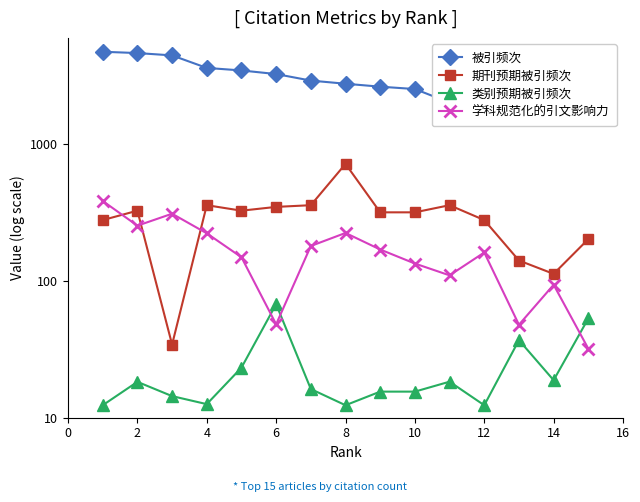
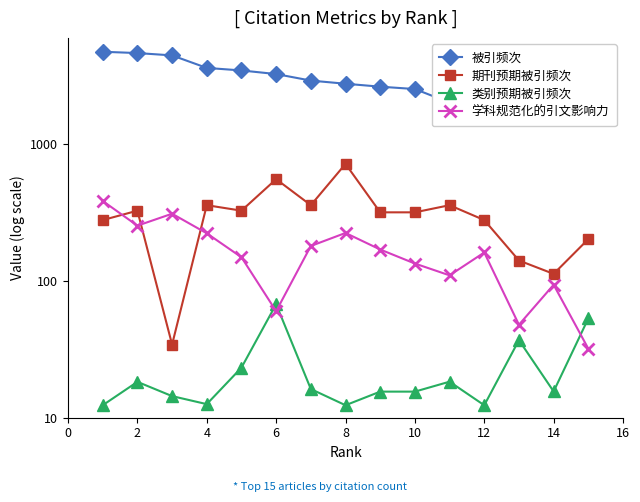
期刊预期被引频次, 6: 350 -> 560
学科规范化的引文影响力, 6: 48 -> 60
类别预期被引频次, 14: 19 -> 16
